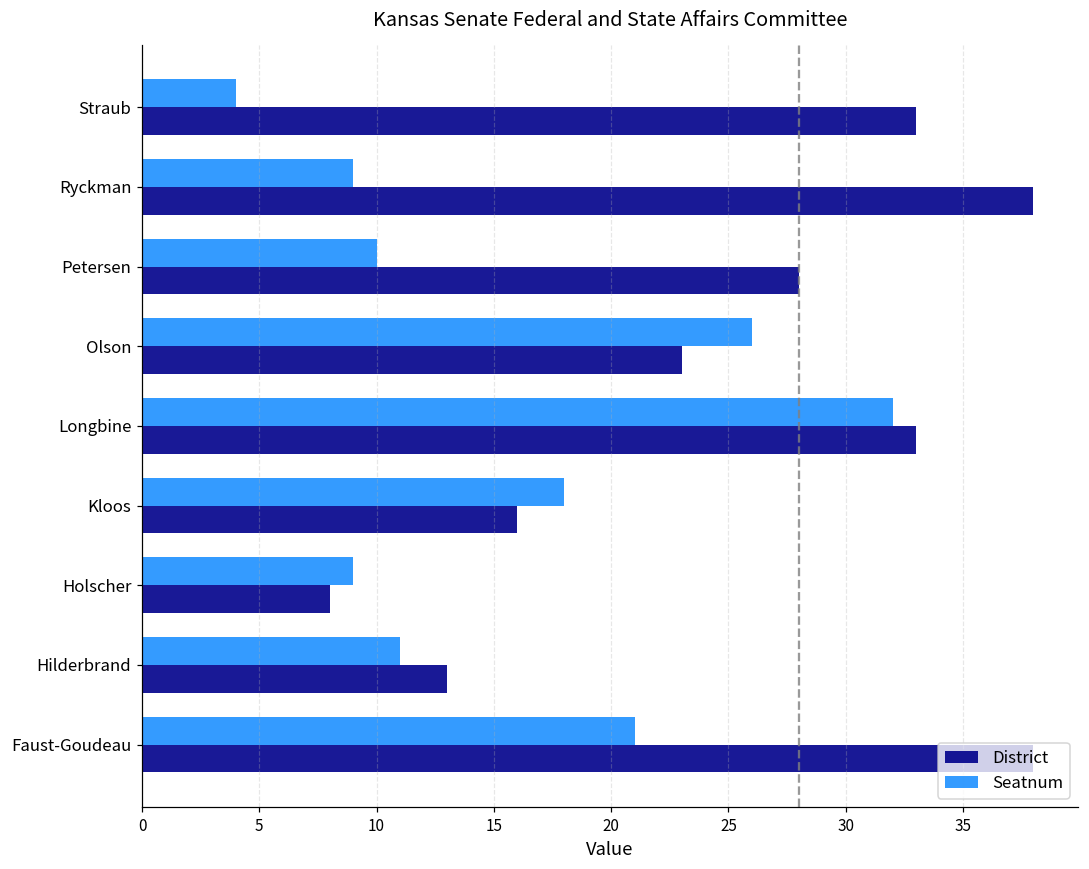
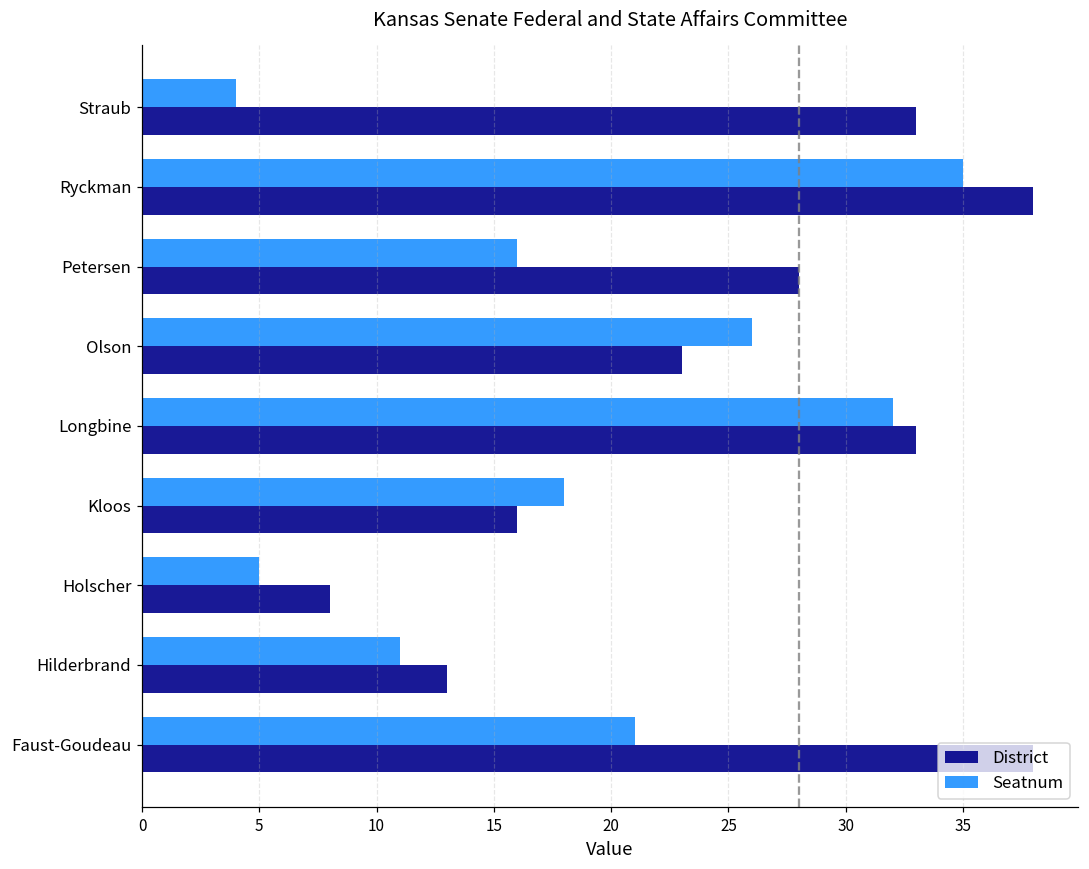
Seatnum, Ryckman: 9 -> 35
Seatnum, Petersen: 10 -> 16
Seatnum, Holscher: 9 -> 5
